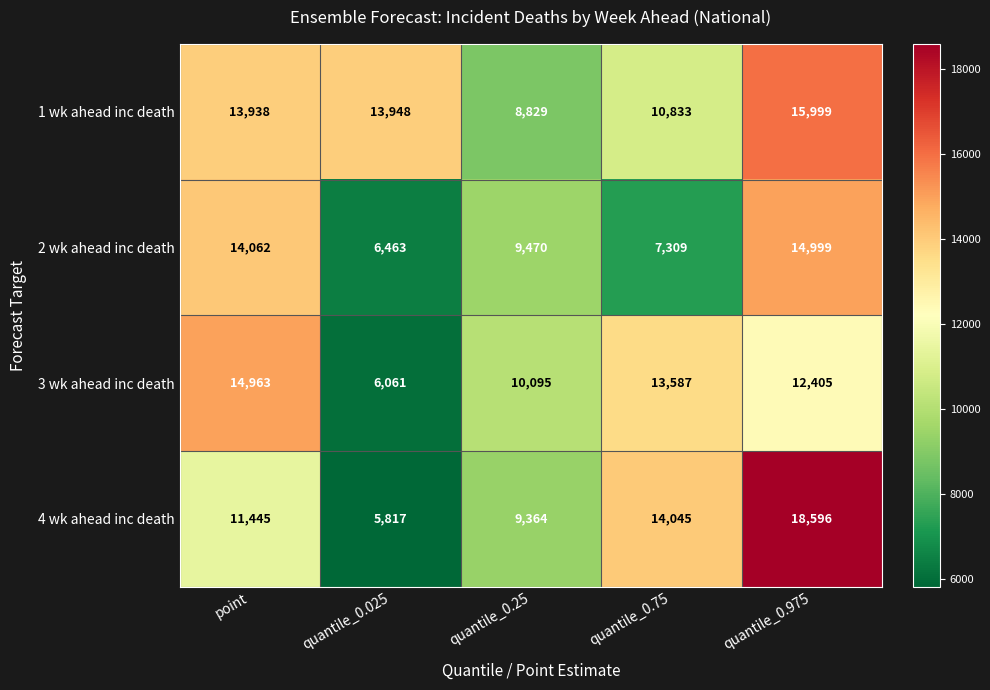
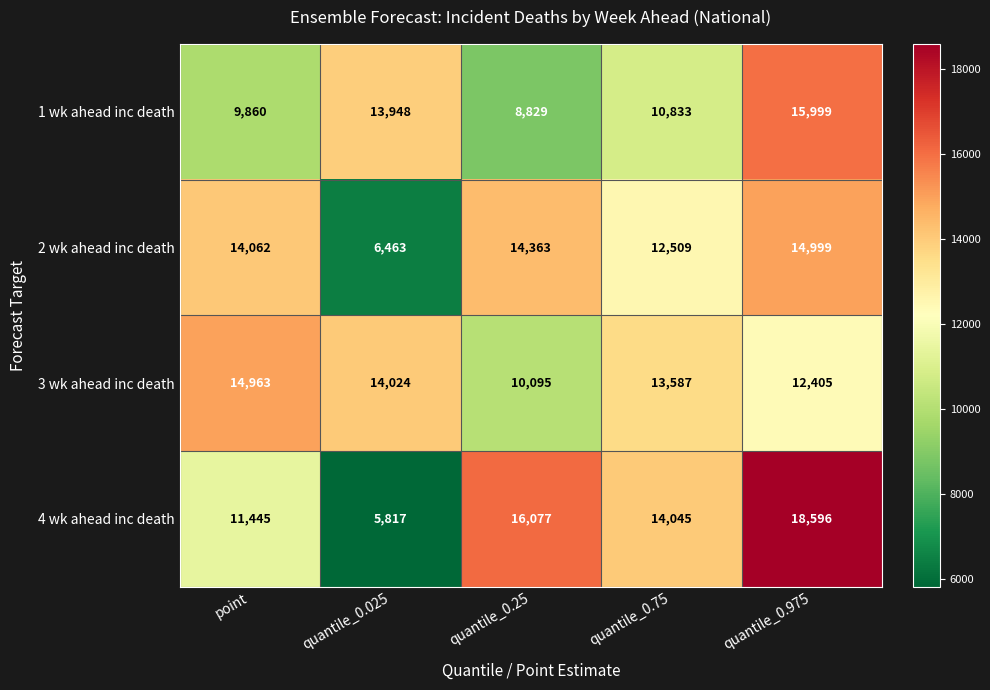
1 wk ahead inc death, point: 13,938 -> 9,860
2 wk ahead inc death, quantile_0.25: 9,470 -> 14,363
2 wk ahead inc death, quantile_0.75: 7,309 -> 12,509
3 wk ahead inc death, quantile_0.025: 6,061 -> 14,024
4 wk ahead inc death, quantile_0.25: 9,364 -> 16,077
